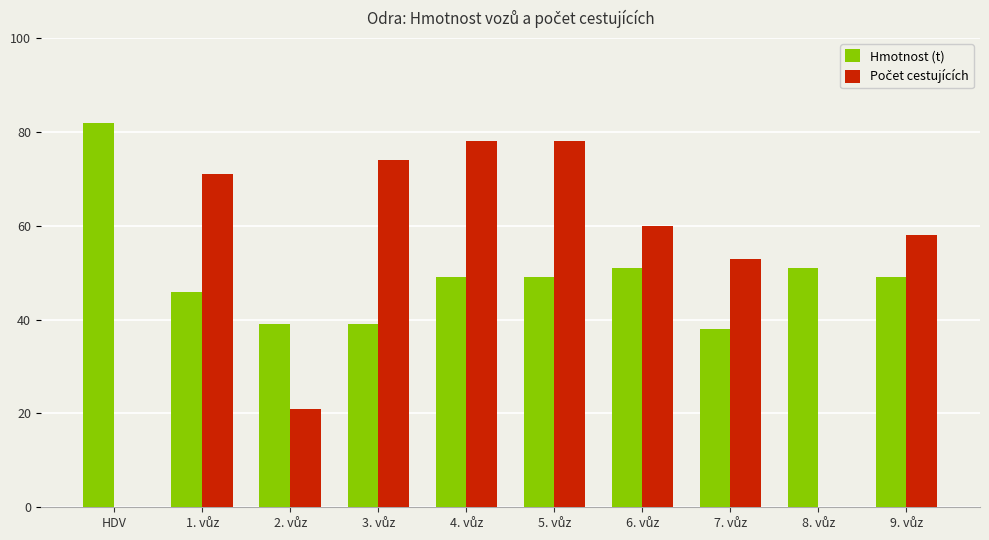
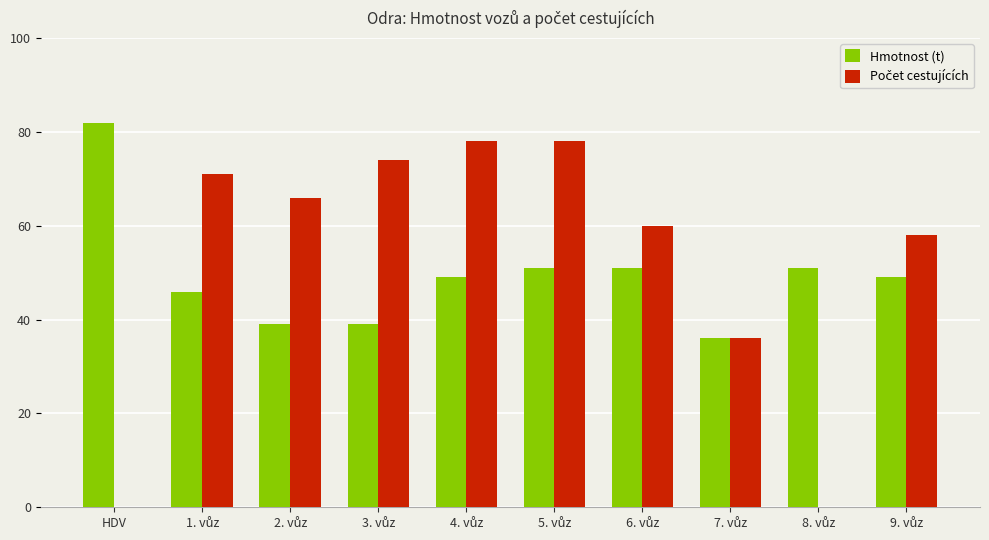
Počet cestujících, 2. vůz: 21 -> 66
Hmotnost (t), 5. vůz: 49 -> 51
Hmotnost (t), 7. vůz: 38 -> 36
Počet cestujících, 7. vůz: 53 -> 36
